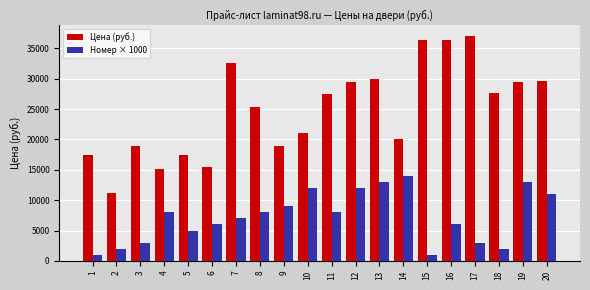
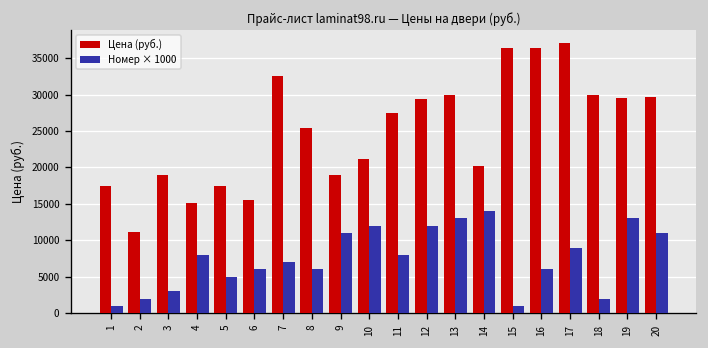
Номер × 1000, 8: 8000 -> 6000
Номер × 1000, 9: 9000 -> 11000
Номер × 1000, 17: 3000 -> 9000
Цена (руб.), 18: 28000 -> 30000
